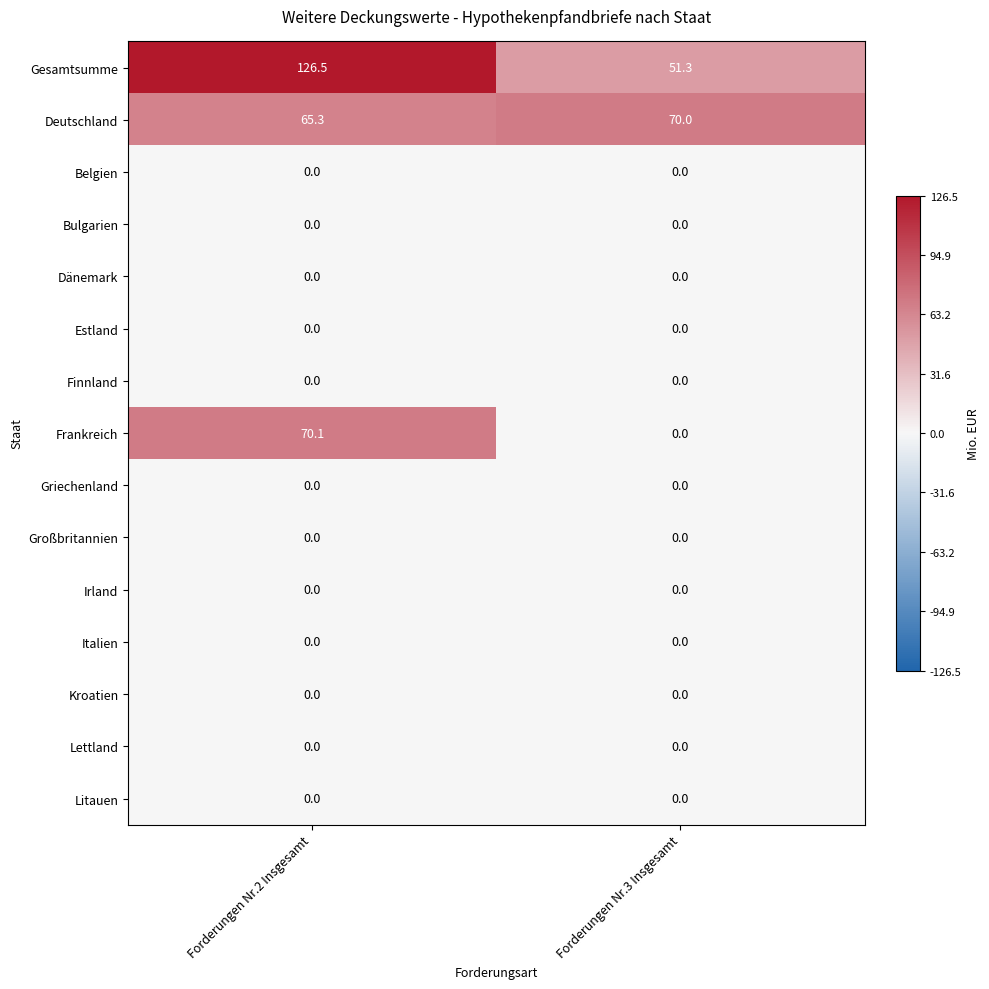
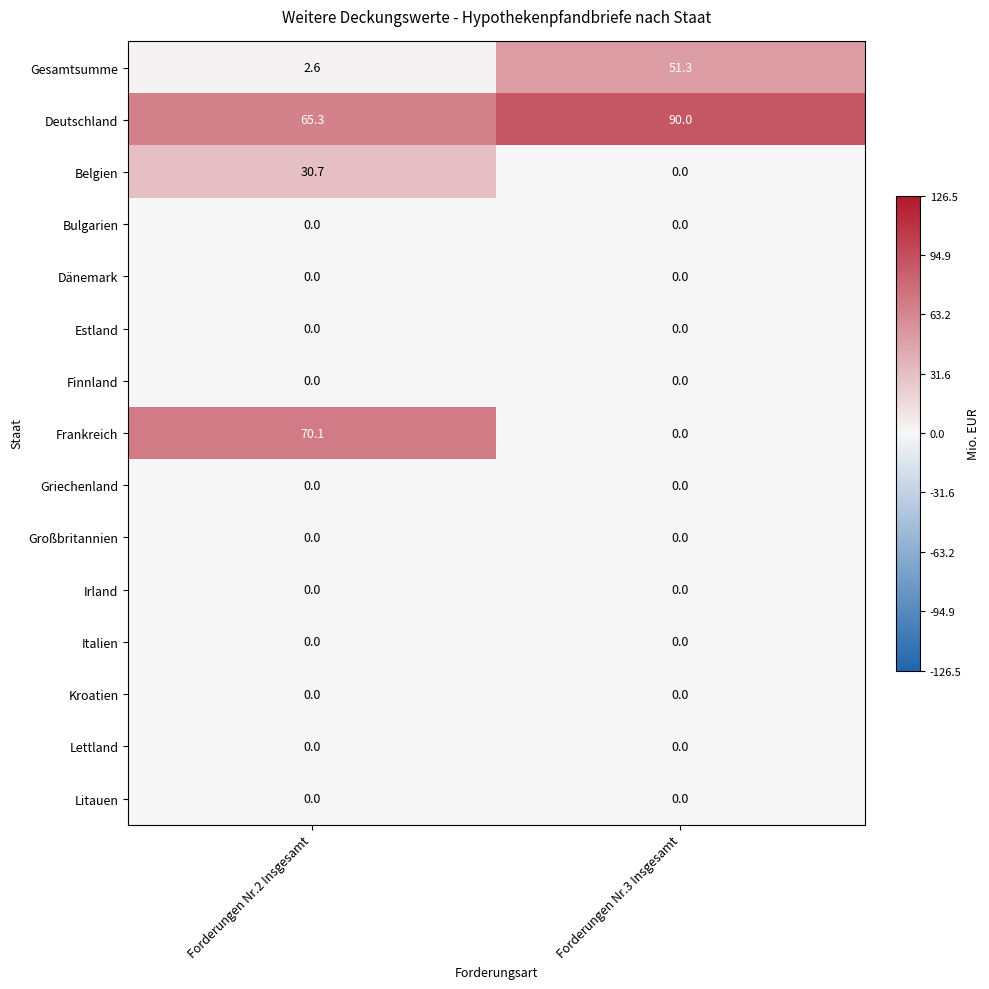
Gesamtsumme, Forderungen Nr.2 Insgesamt: 126.5 -> 2.6
Deutschland, Forderungen Nr.3 Insgesamt: 70.0 -> 90.0
Belgien, Forderungen Nr.2 Insgesamt: 0.0 -> 30.7
